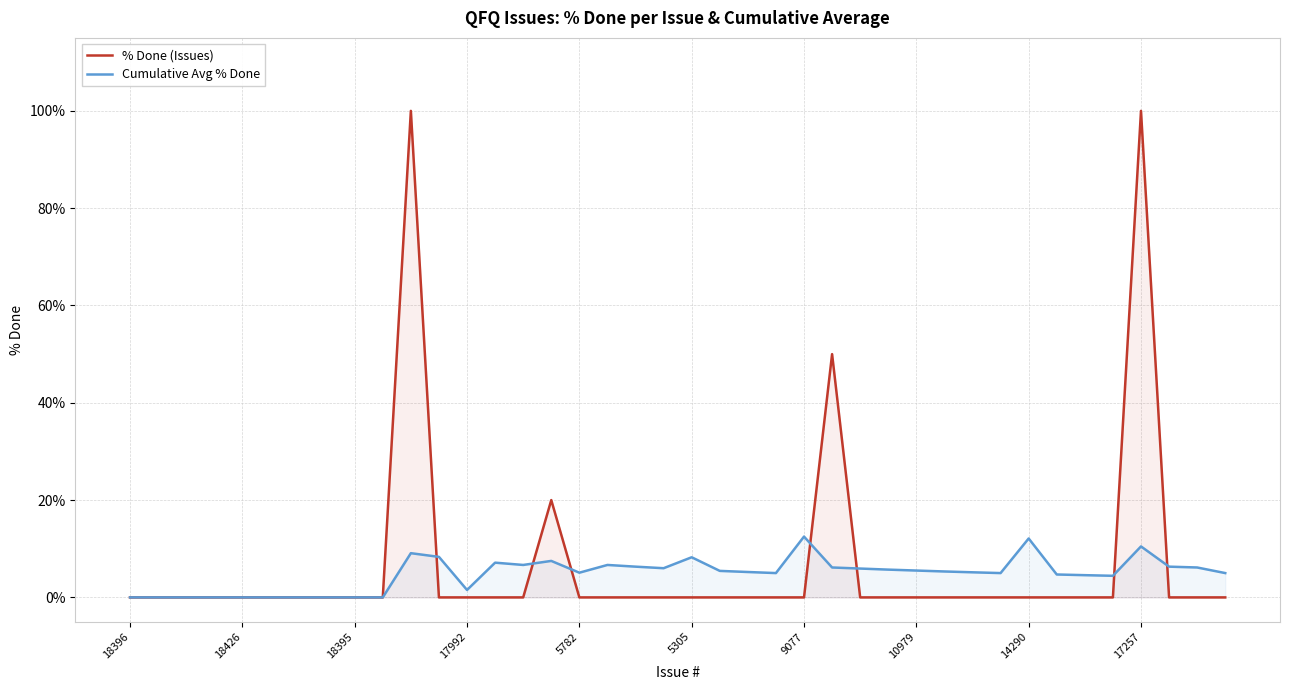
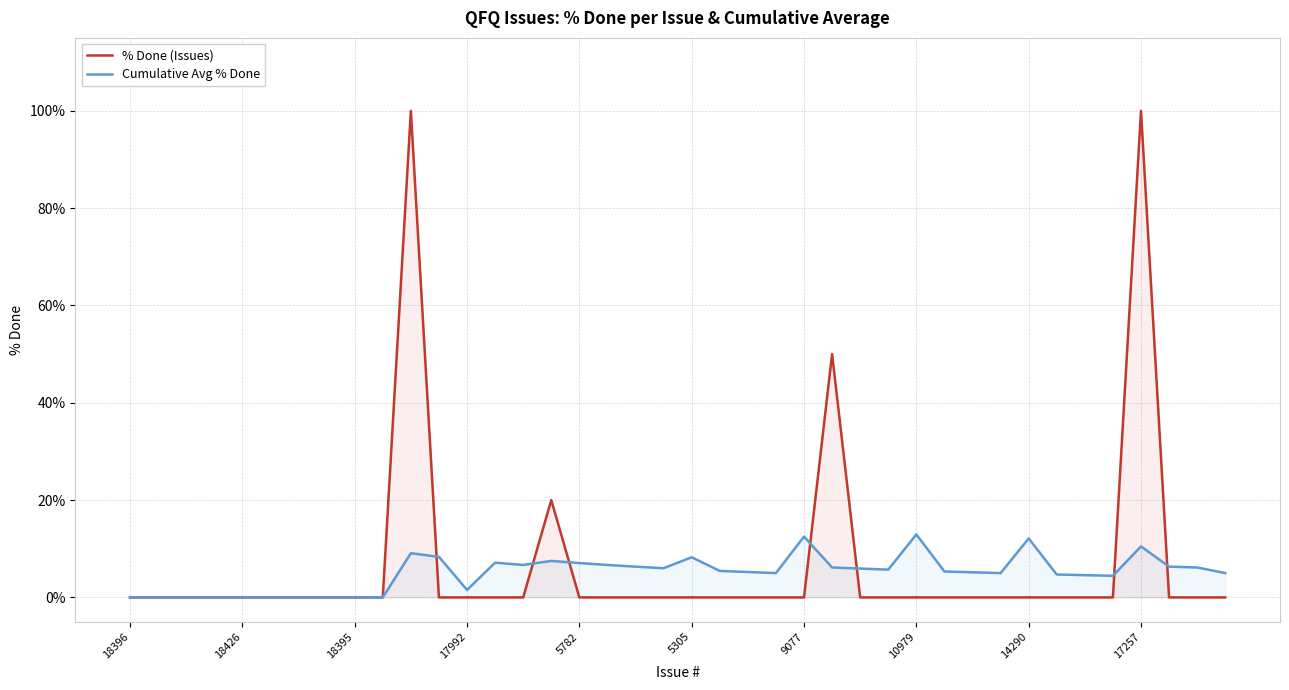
Cumulative Avg % Done, 5782: 5% -> 7%
Cumulative Avg % Done, 10979: 6% -> 13%
